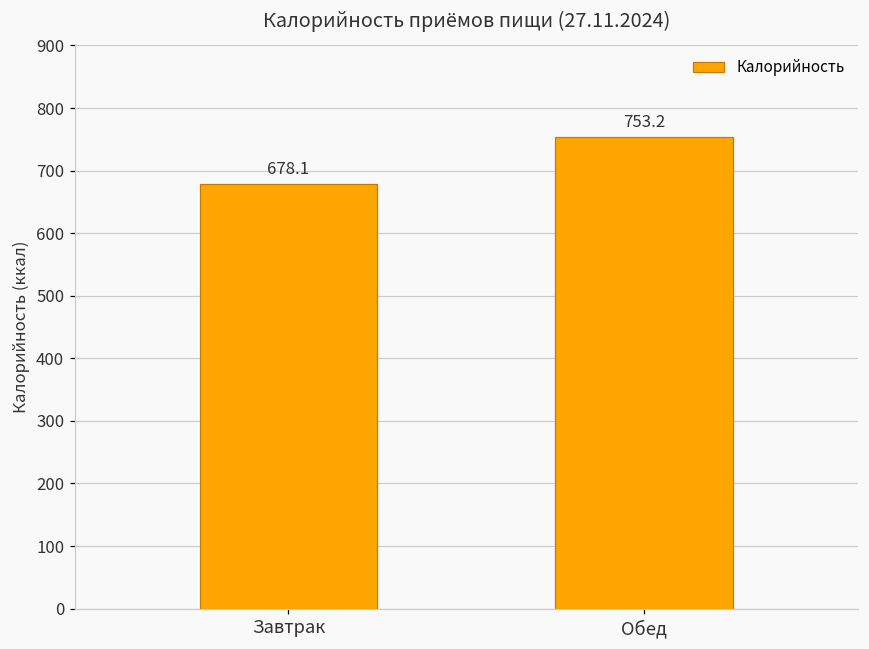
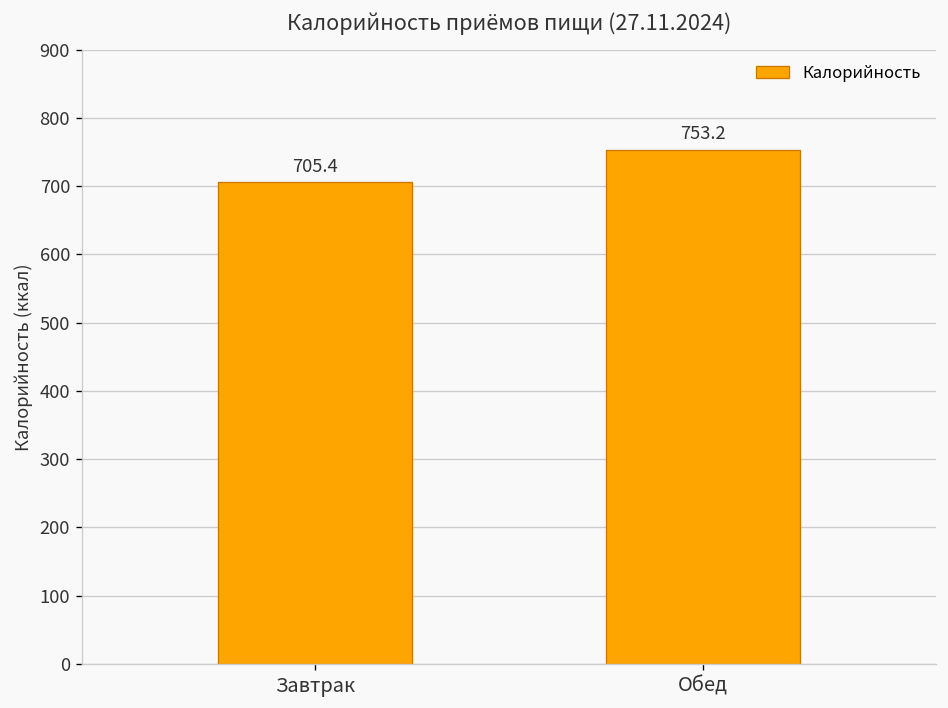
Завтрак: 678.1 -> 705.4
